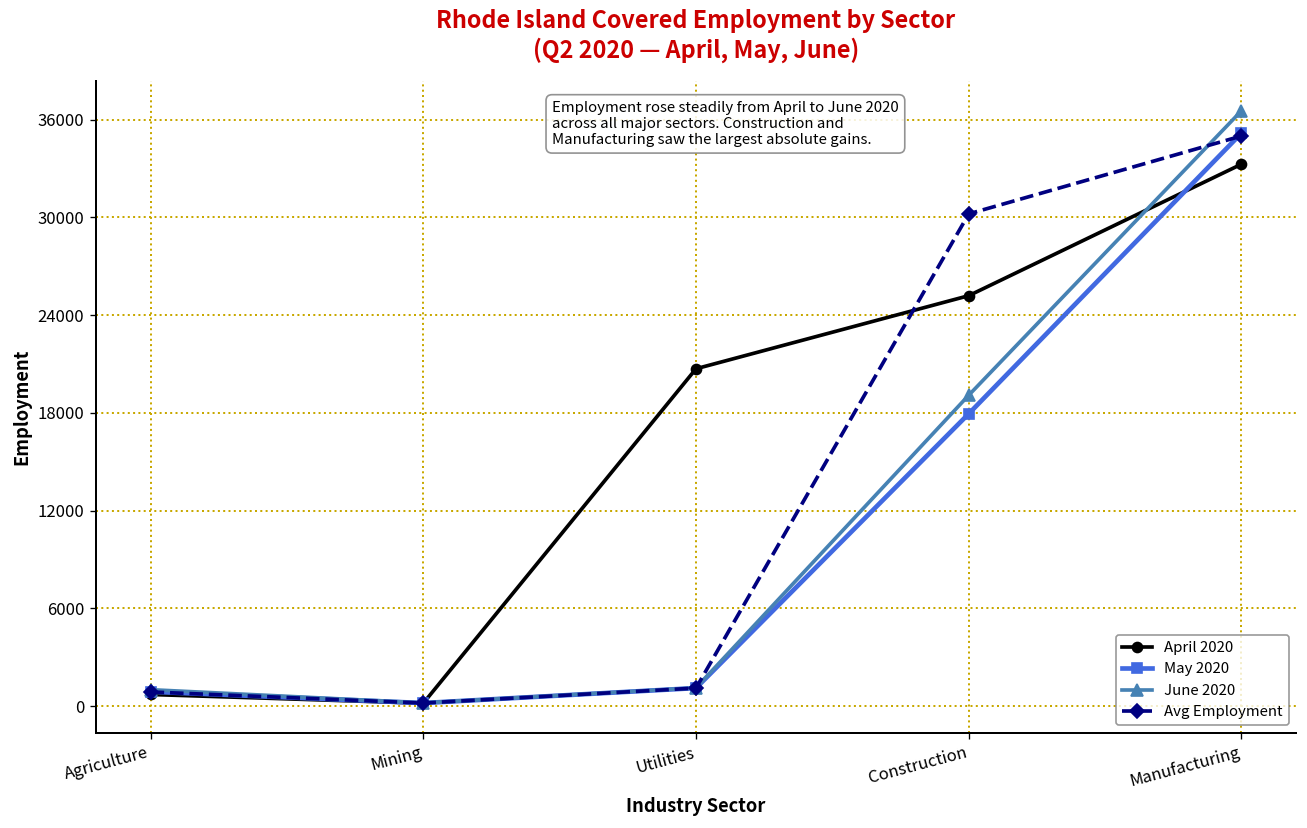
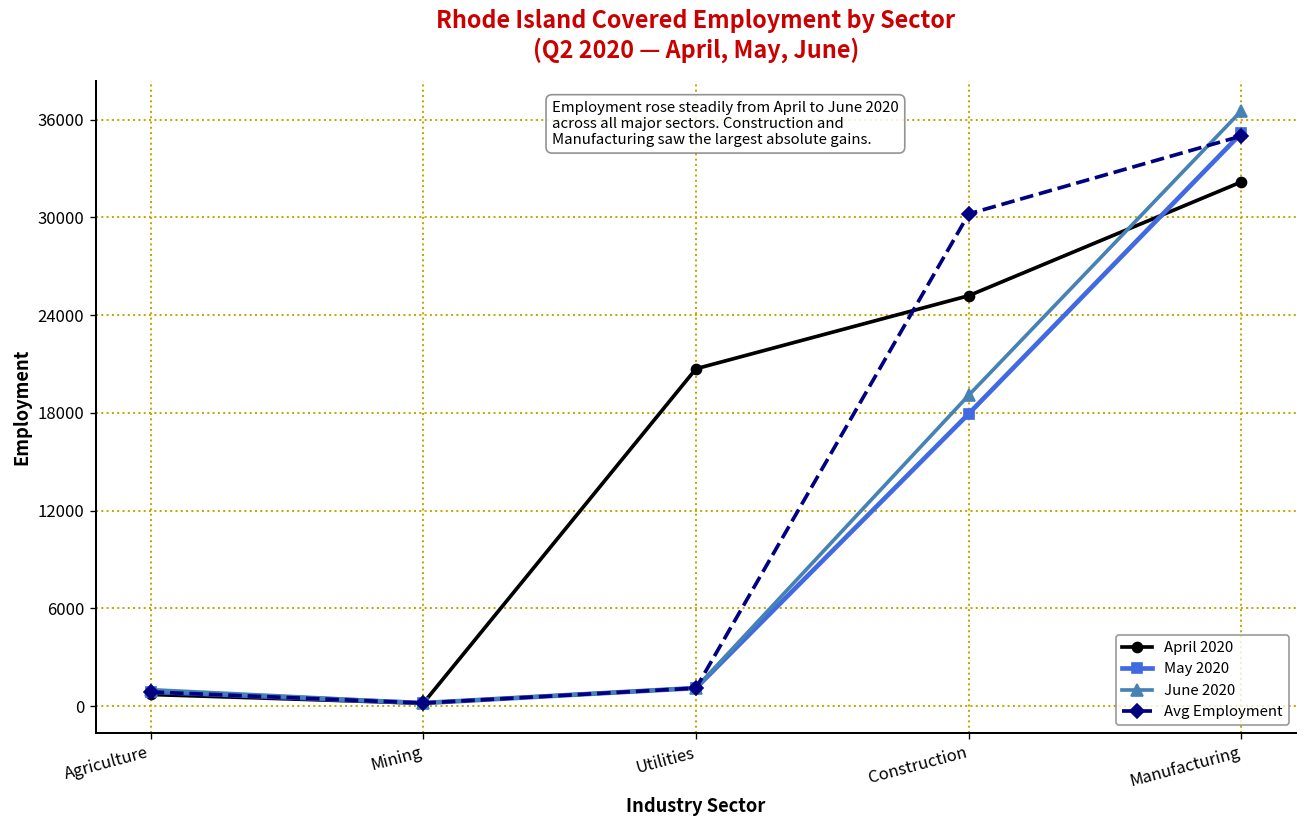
April 2020, Manufacturing: 33300 -> 32200
